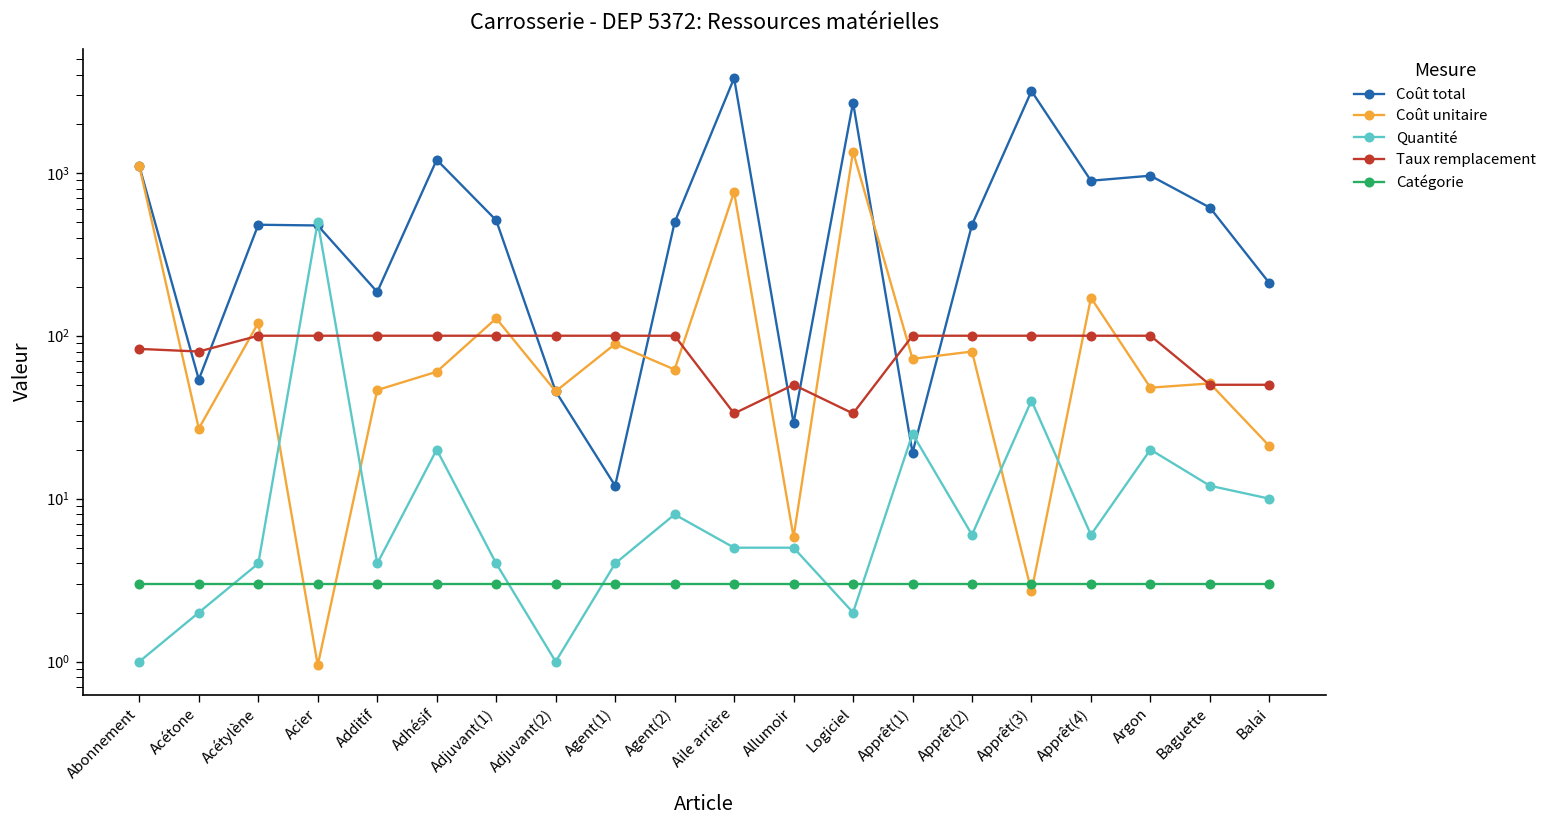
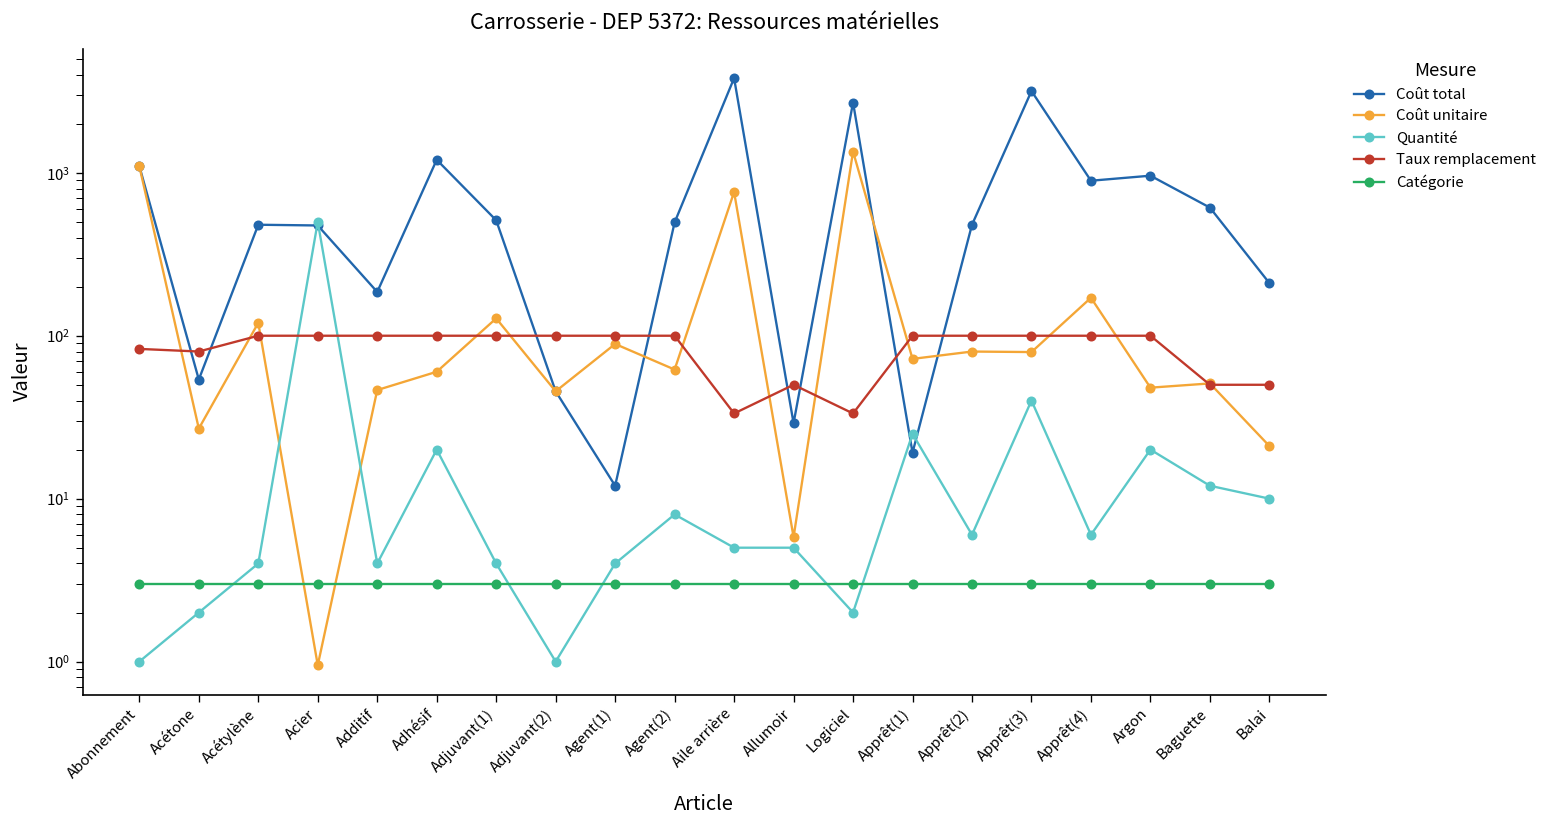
Coût unitaire, Apprêt(3): 2.7 -> 80
